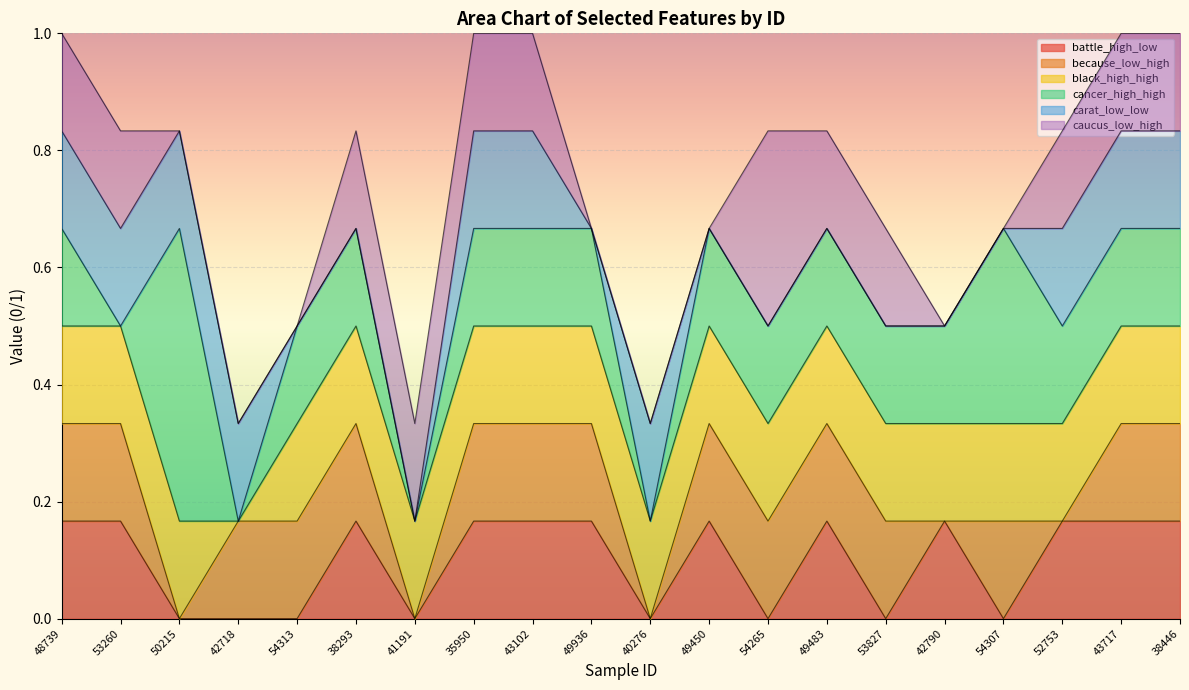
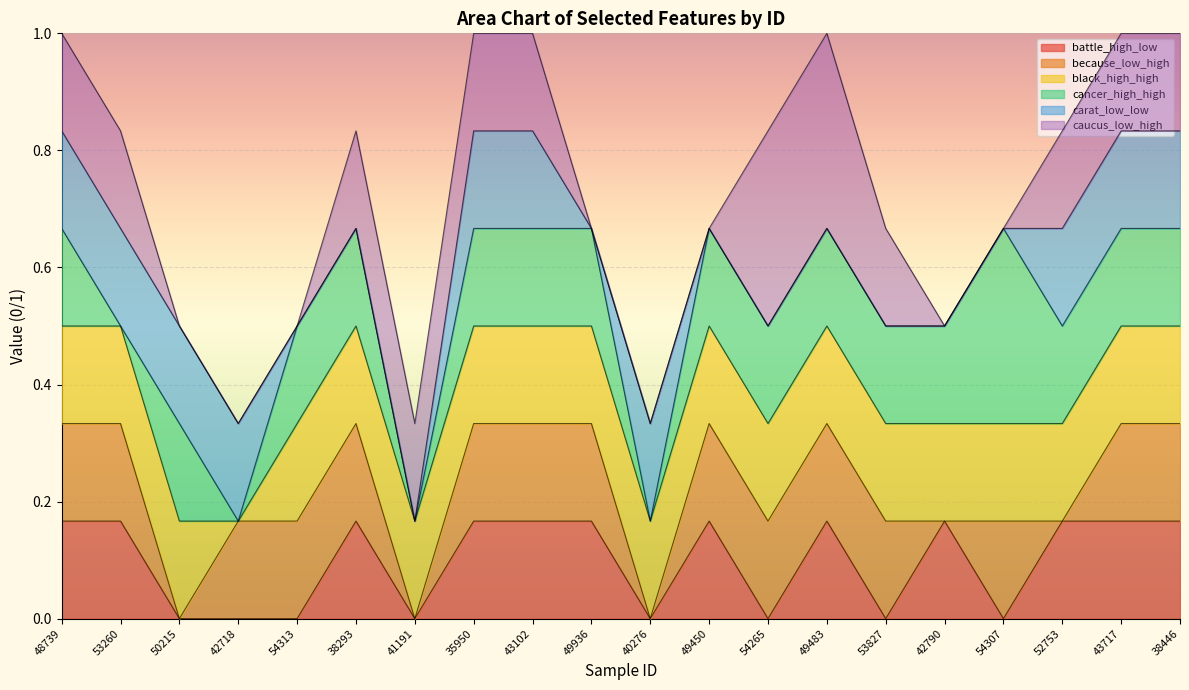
cancer_high_high, 50215: 0.50 -> 0.17
caucus_low_high, 49483: 0.17 -> 0.33
